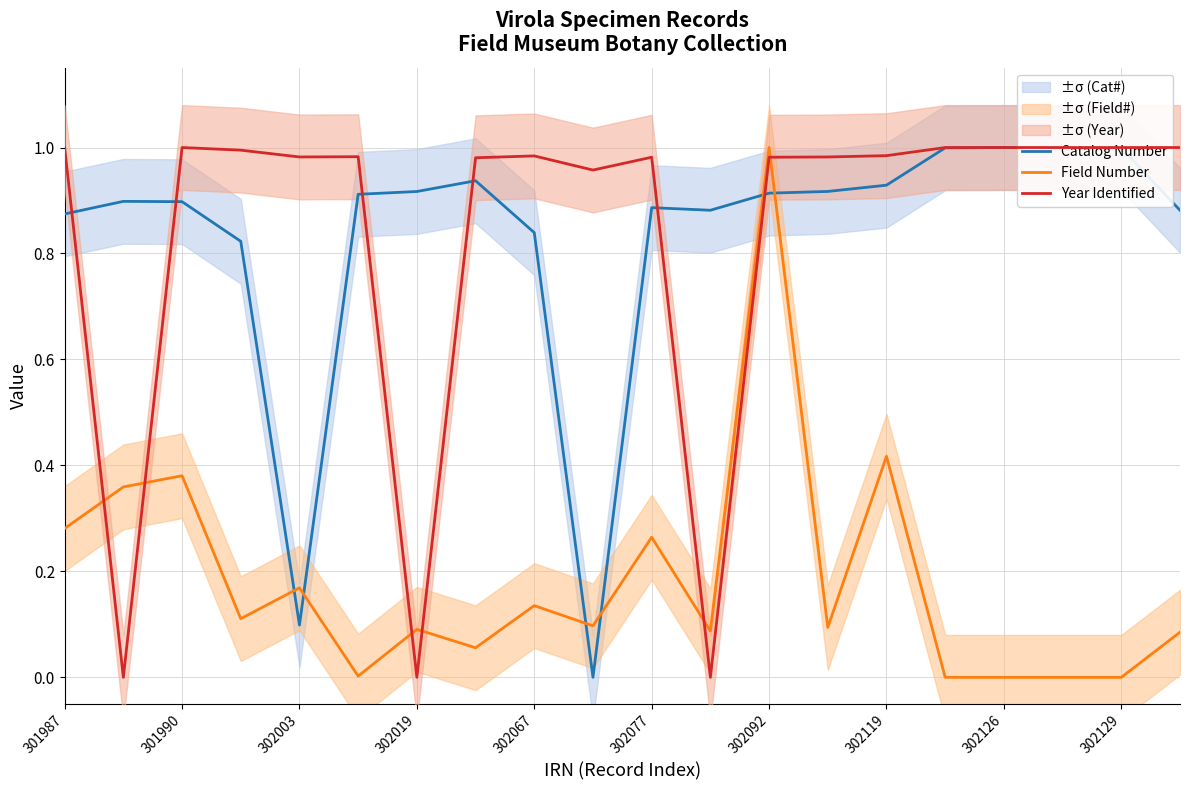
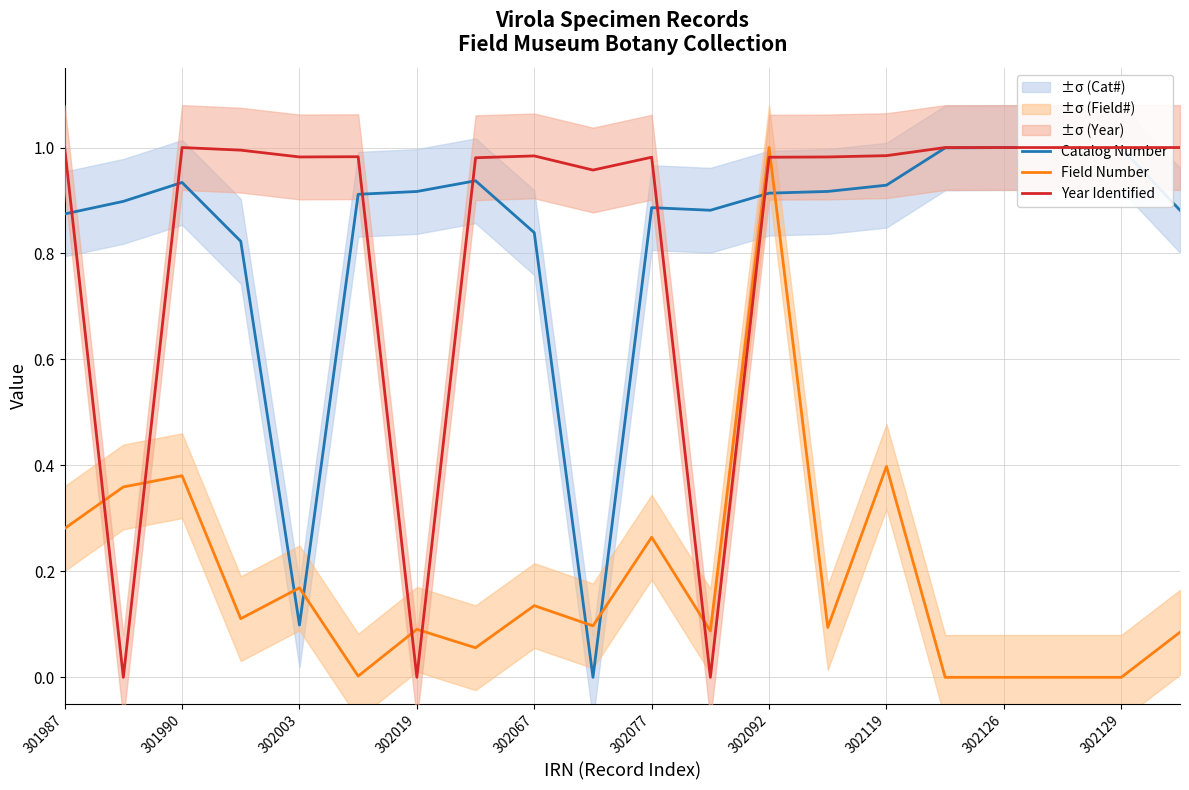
Catalog Number, 301990: 0.90 -> 0.93
Field Number, 302119: 0.42 -> 0.40
